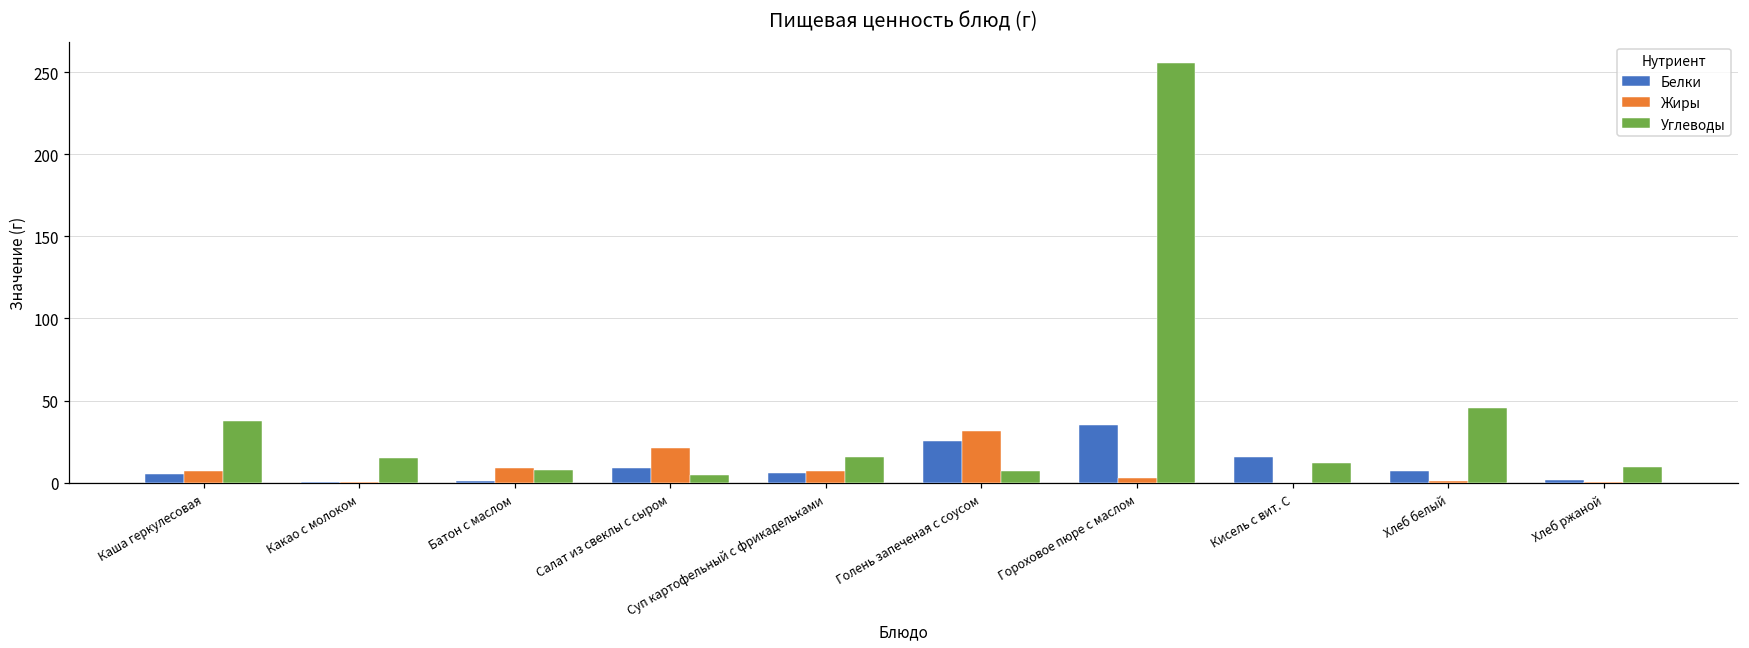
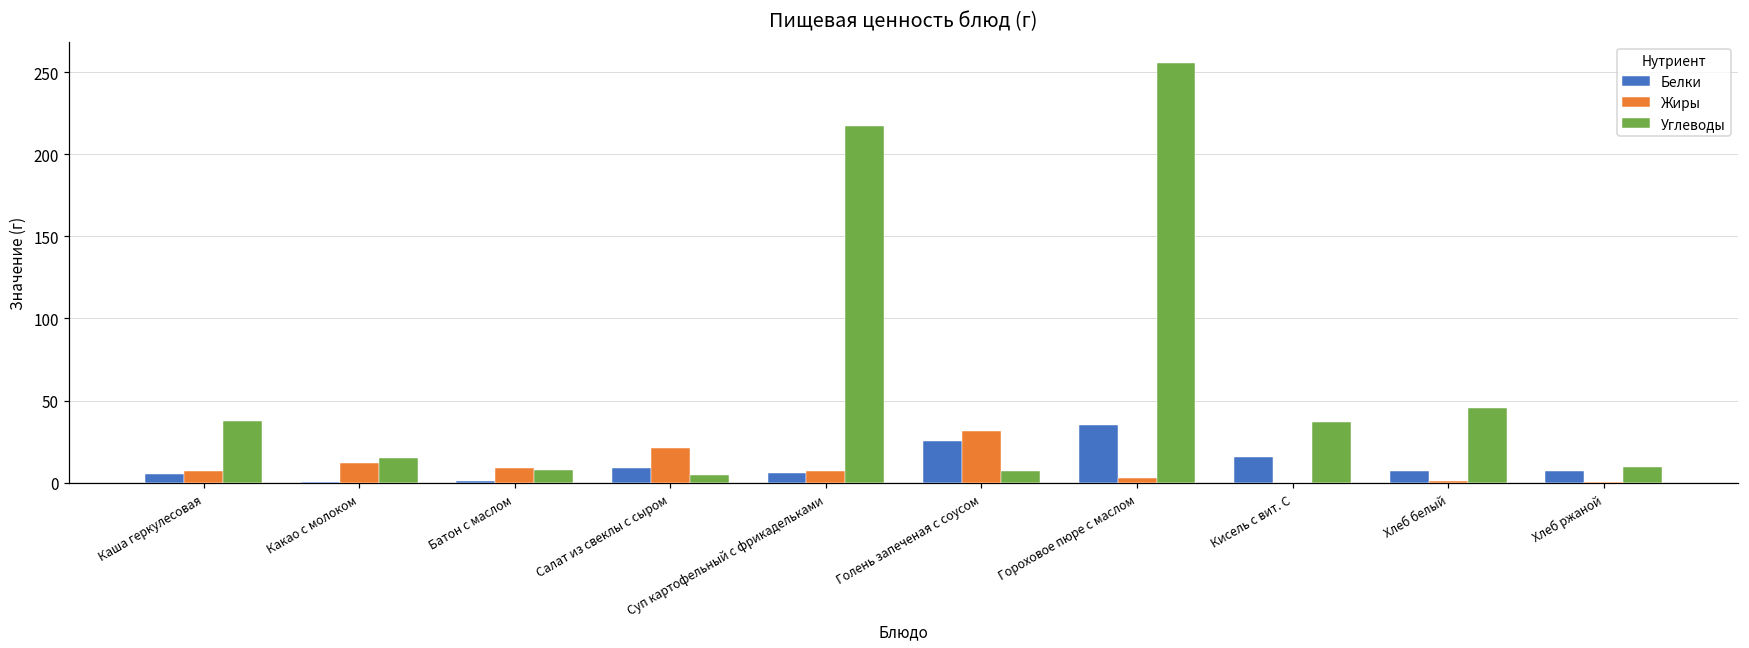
Жиры, Какао с молоком: 1 -> 12
Углеводы, Суп картофельный с фрикадельками: 15 -> 217
Углеводы, Кисель с вит. С: 12 -> 37
Белки, Хлеб ржаной: 2 -> 7
